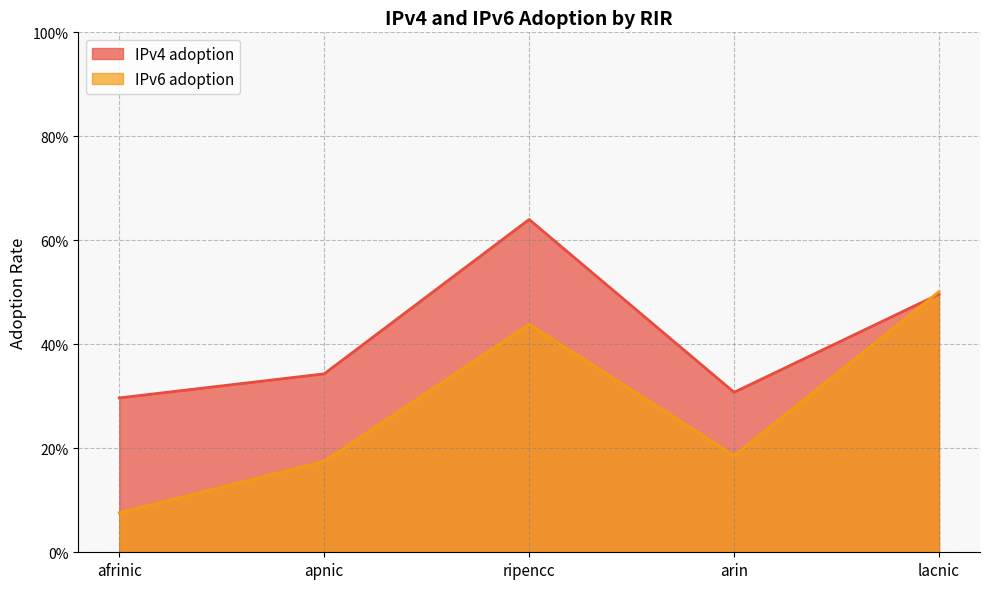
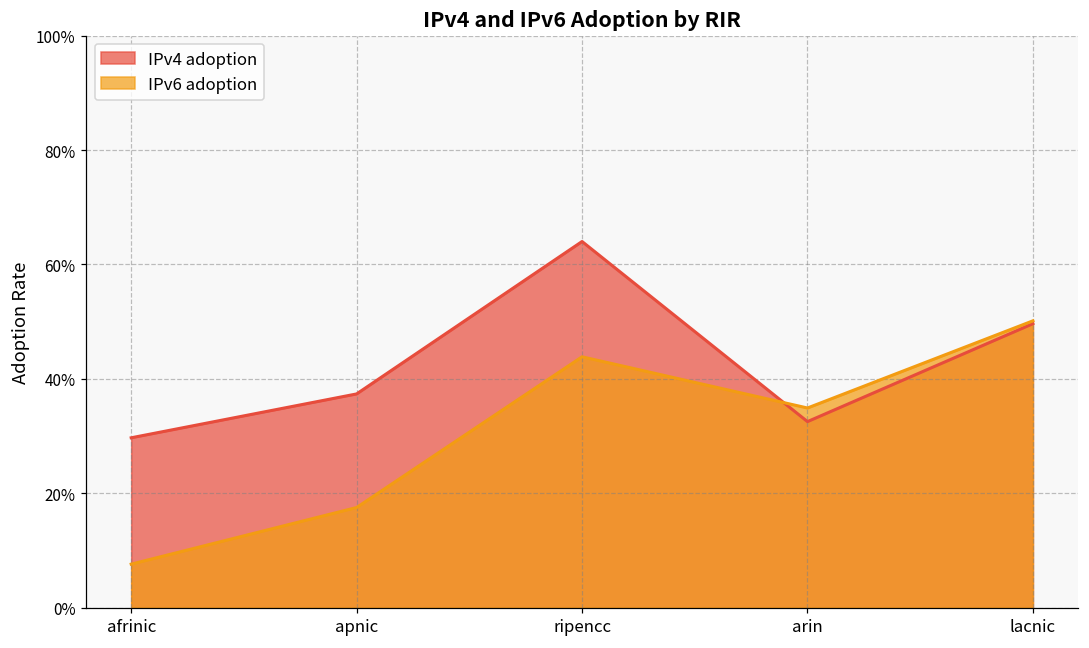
IPv4 adoption, apnic: 34% -> 37%
IPv4 adoption, arin: 31% -> 33%
IPv6 adoption, arin: 19% -> 35%
